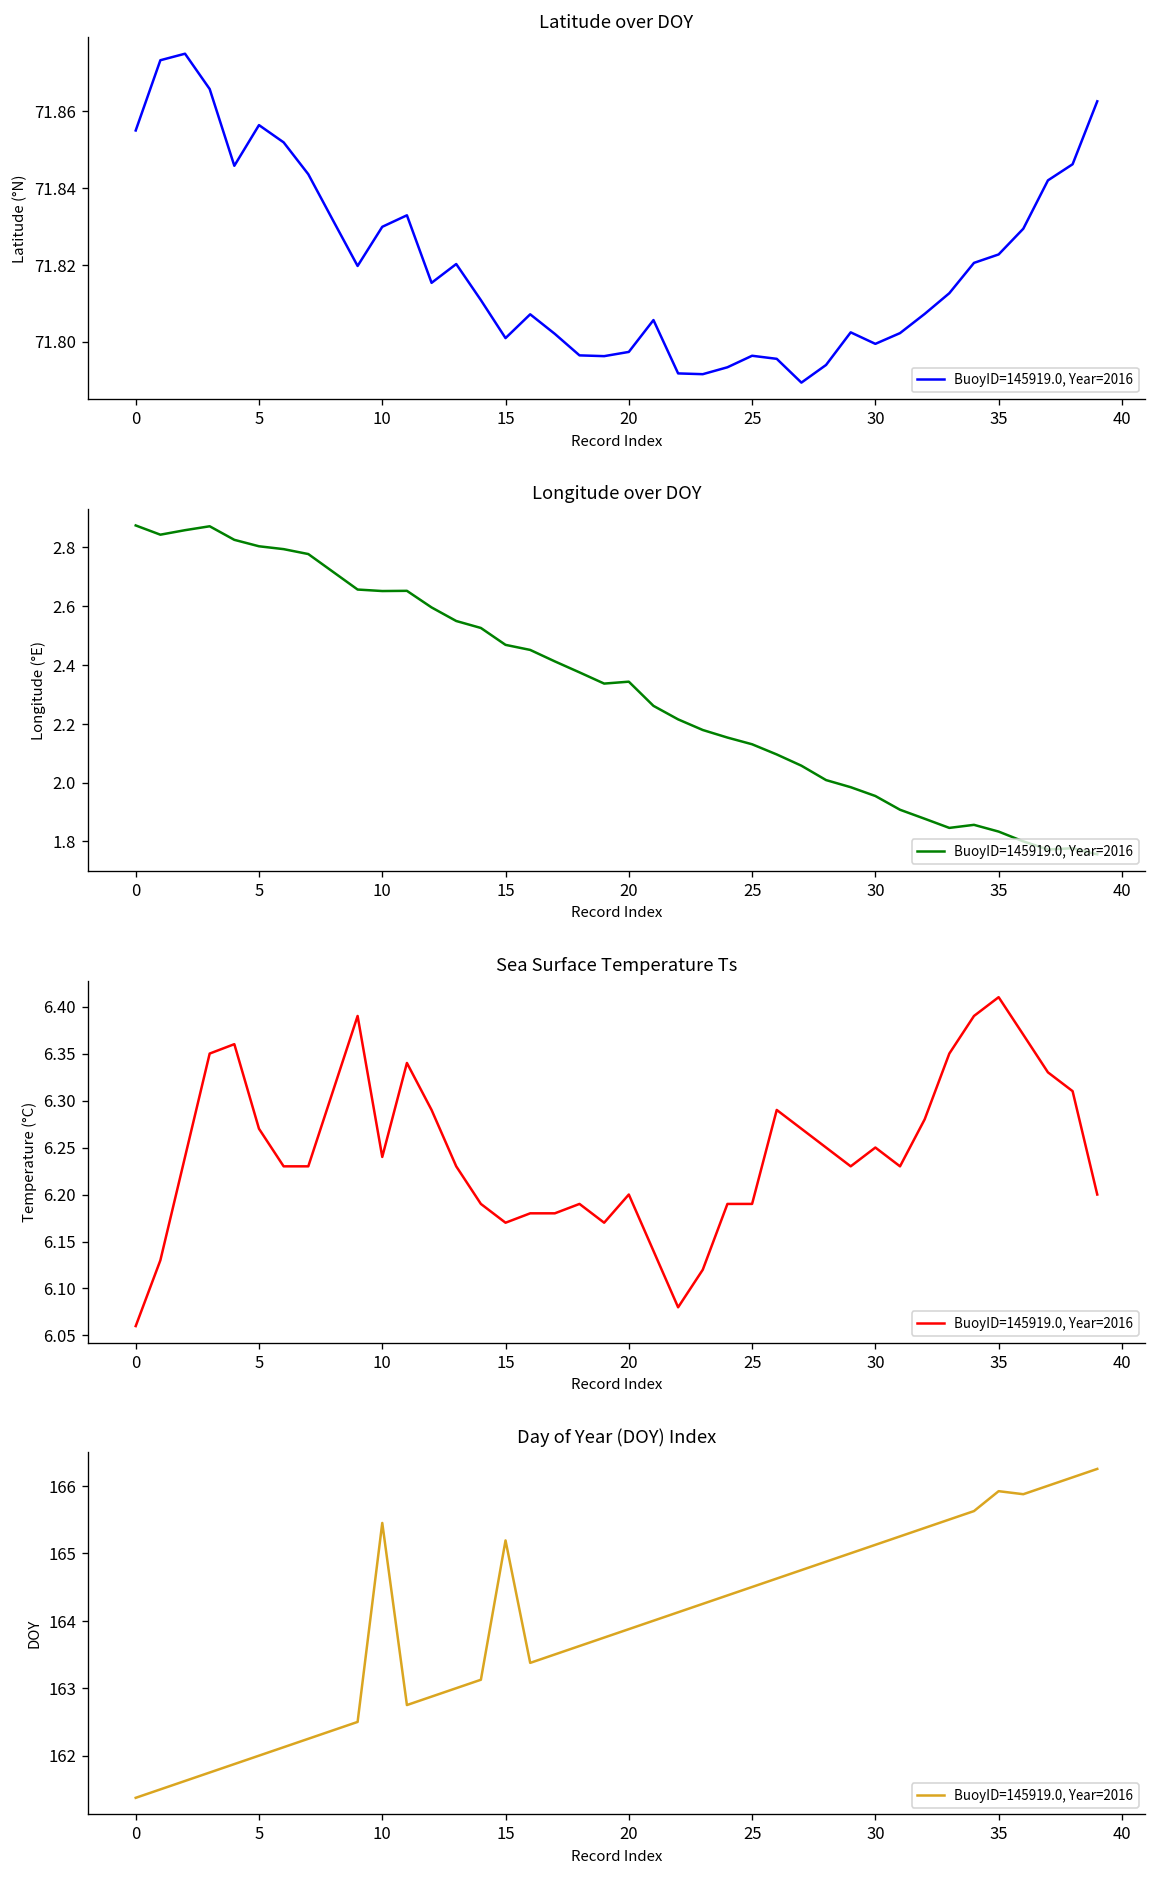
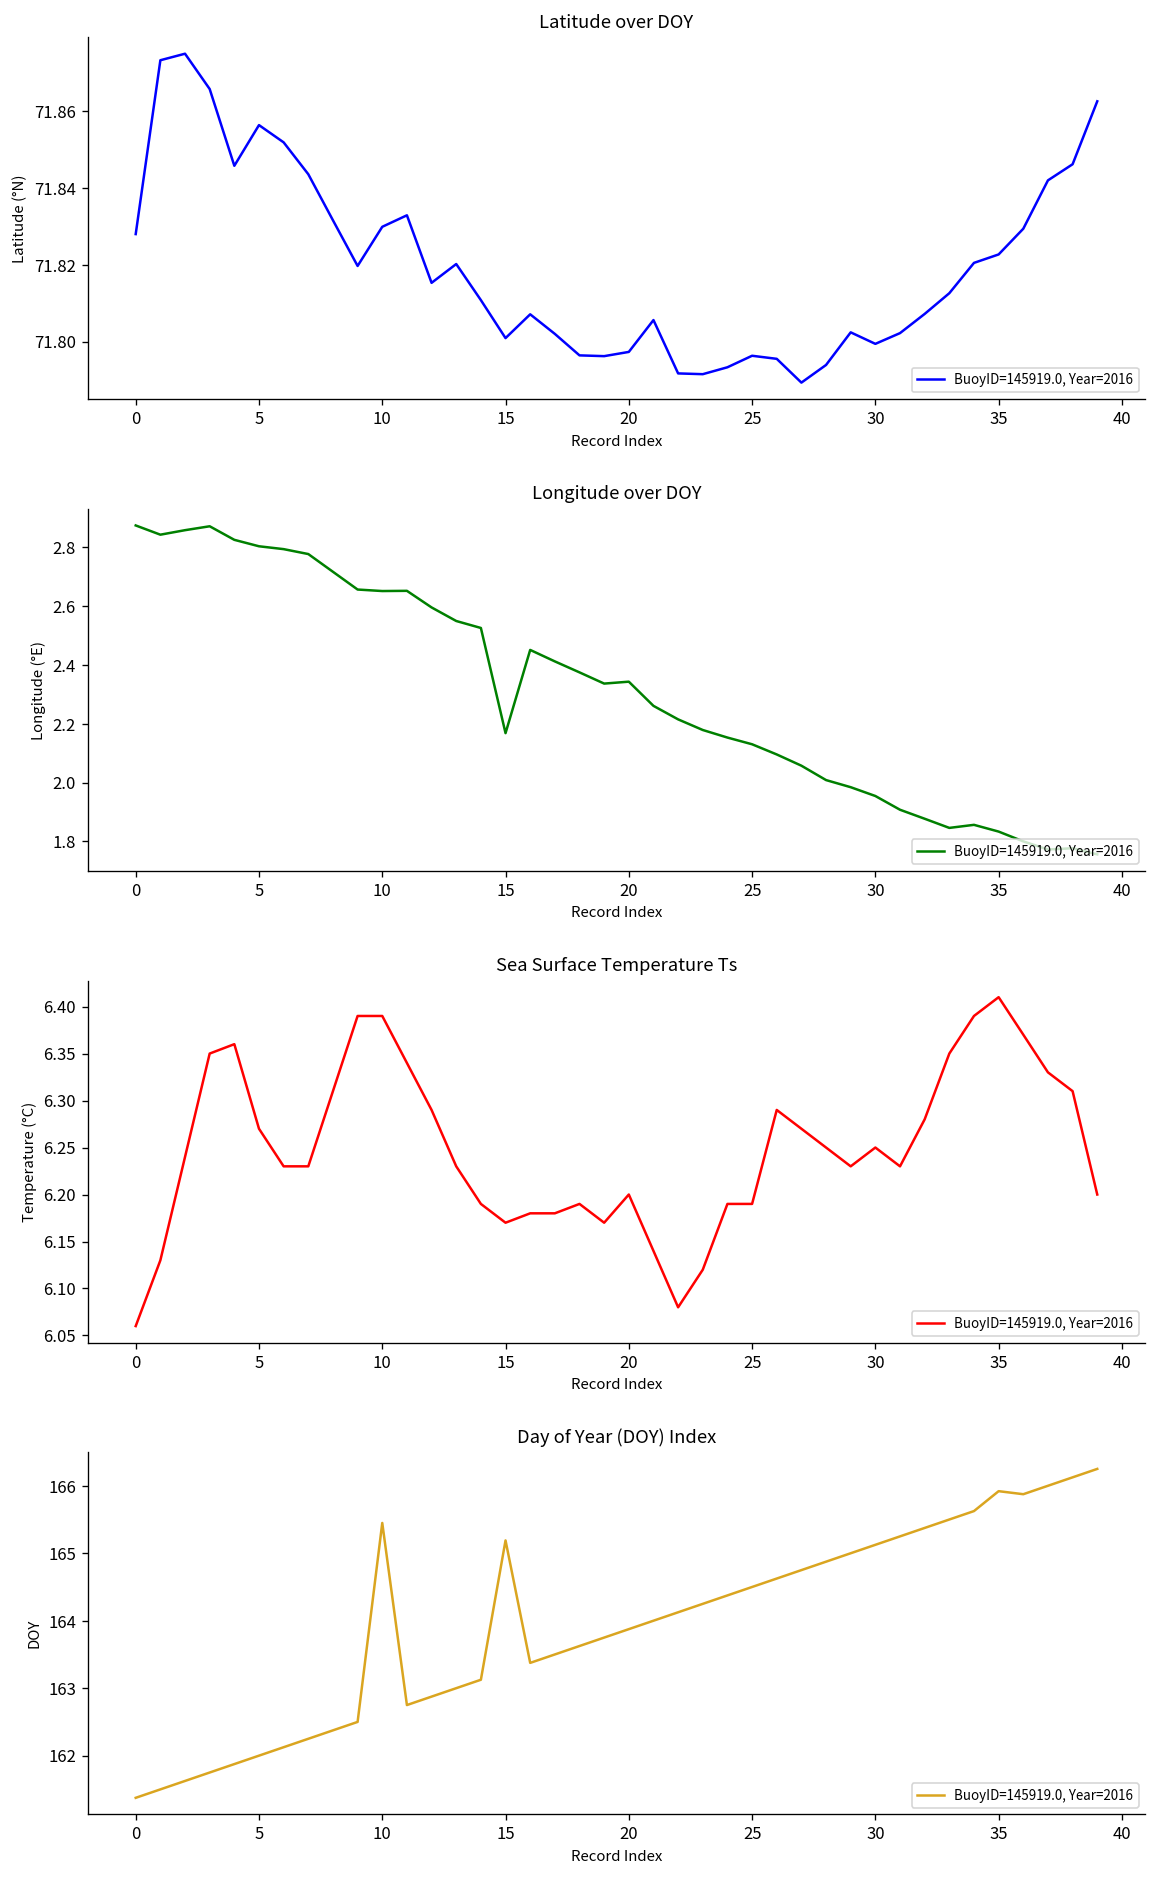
Latitude over DOY, 0: 71.855 -> 71.828
Longitude over DOY, 15: 2.47 -> 2.17
Sea Surface Temperature Ts, 10: 6.24 -> 6.39
